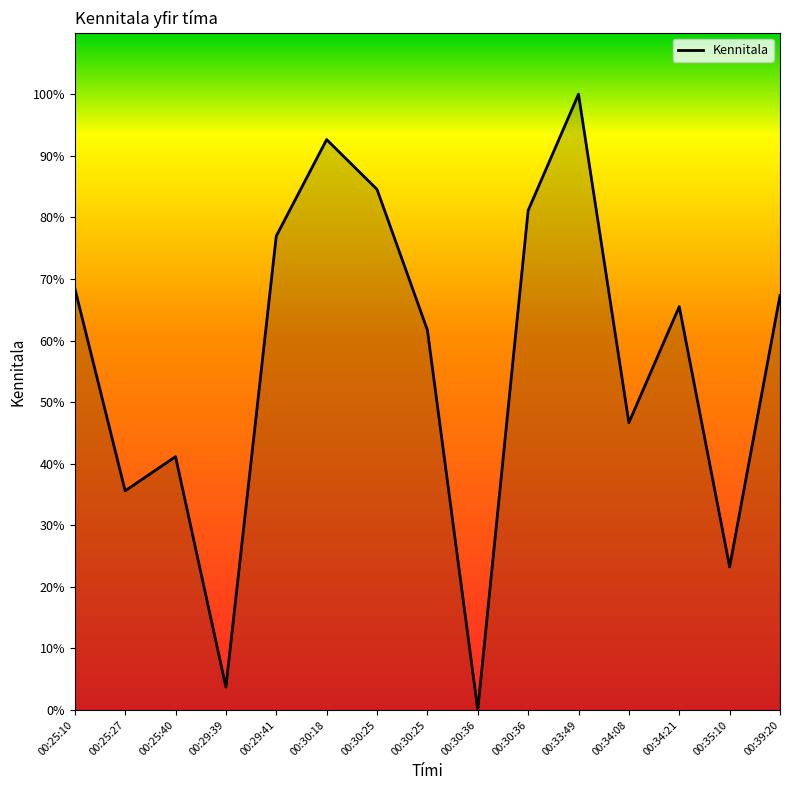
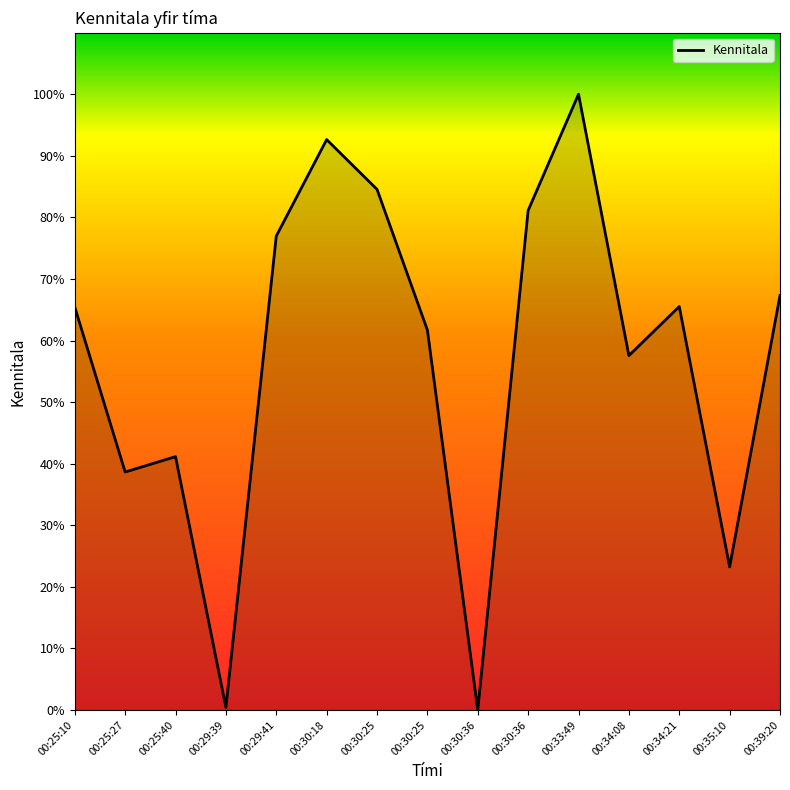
00:25:10: 68% -> 65%
00:25:27: 36% -> 39%
00:29:39: 4% -> 0%
00:34:08: 47% -> 58%
